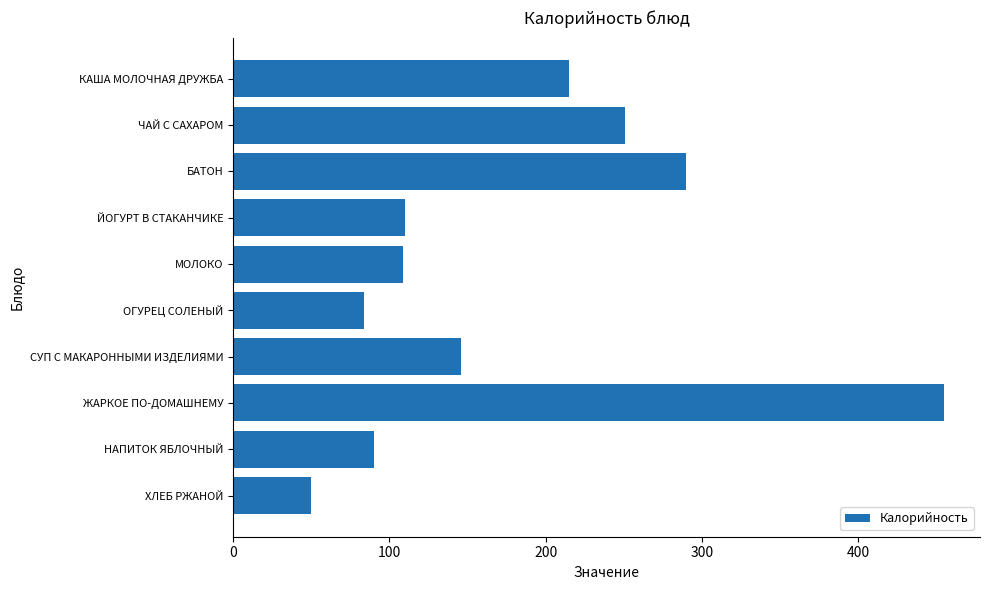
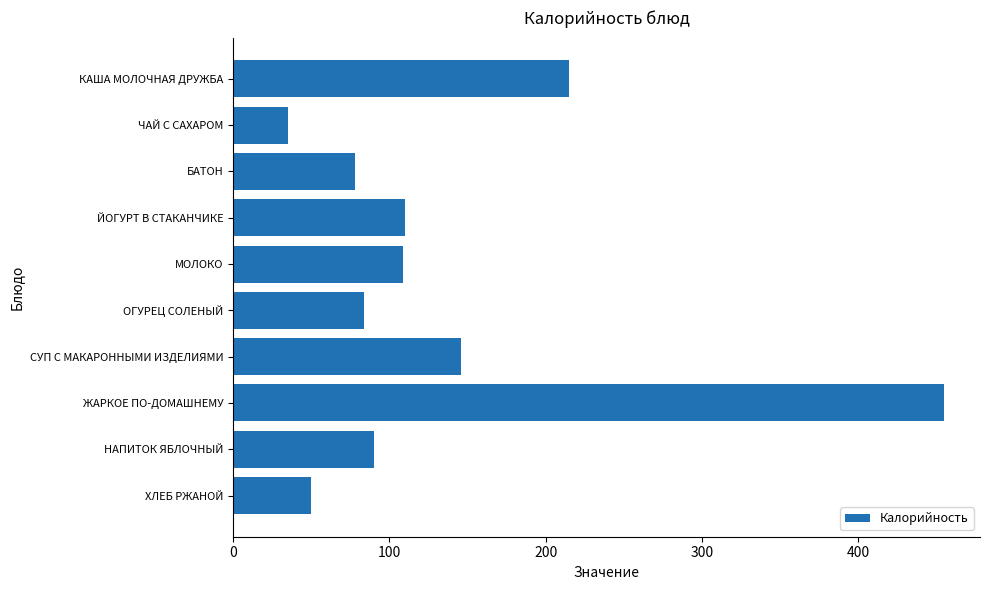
ЧАЙ С САХАРОМ: 251 -> 35
БАТОН: 290 -> 78
